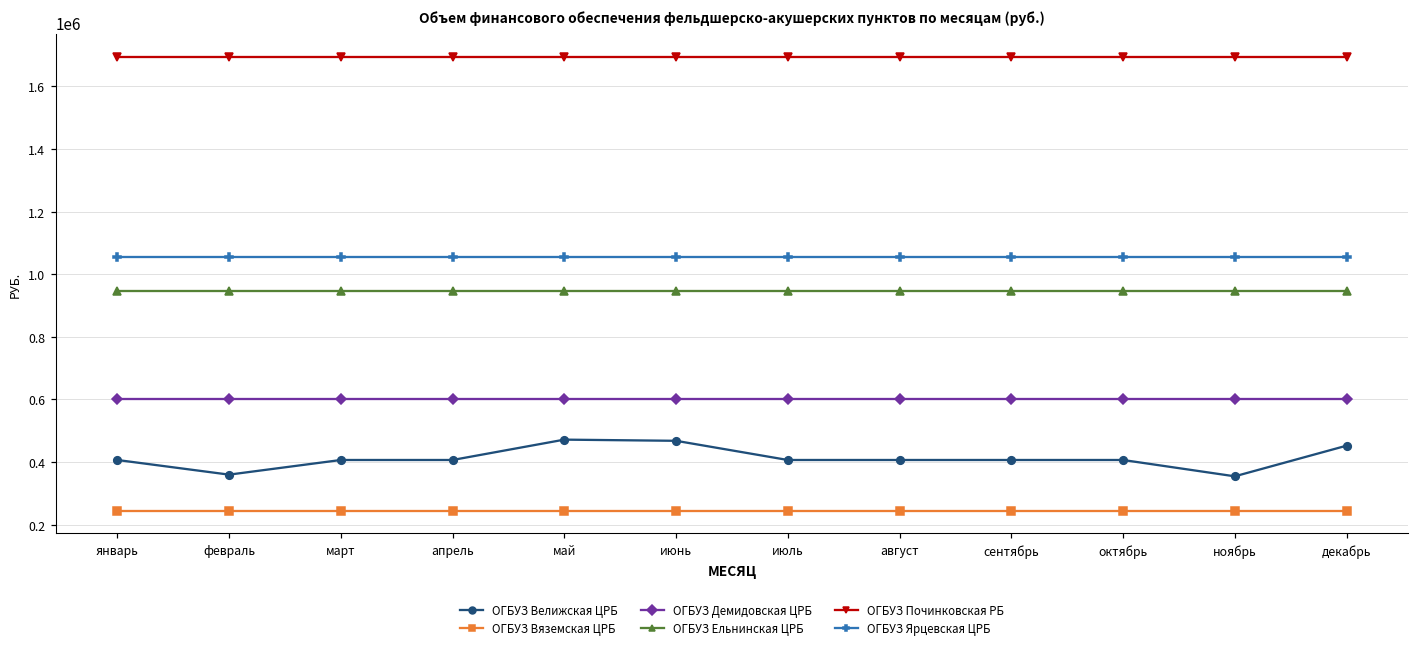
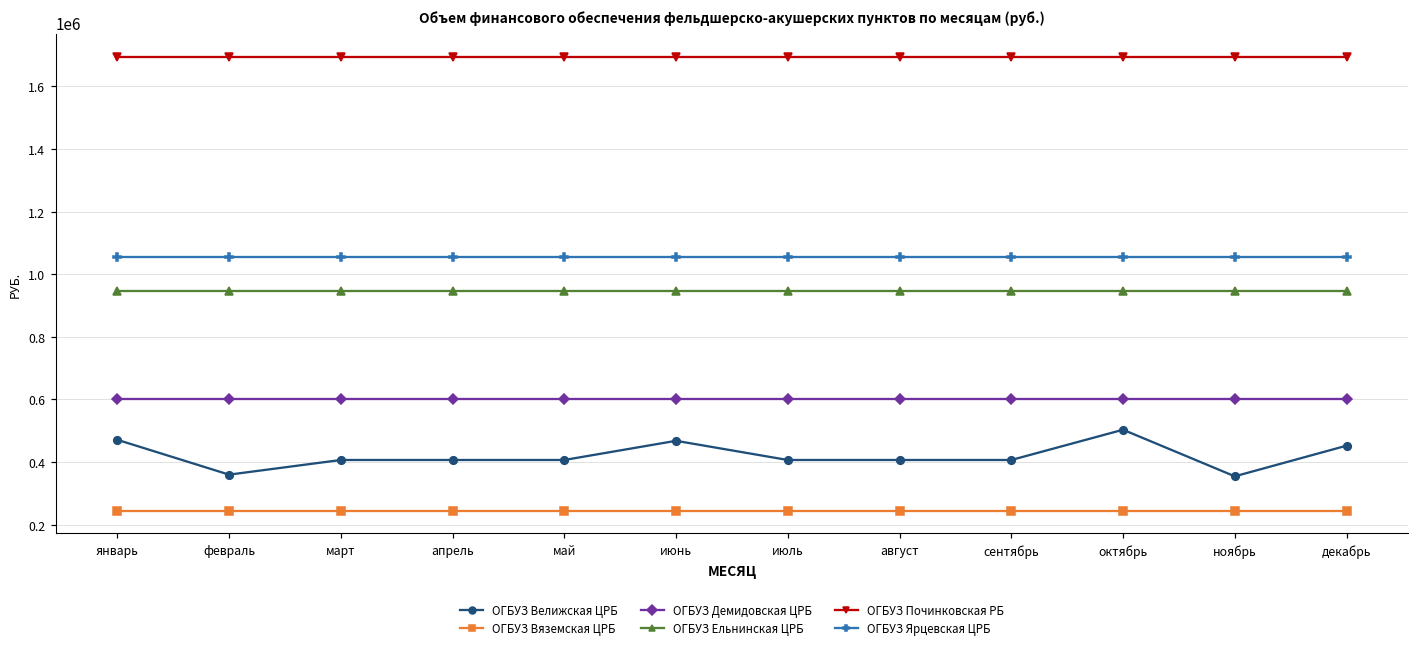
ОГБУЗ Велижская ЦРБ, январь: 410000 -> 470000
ОГБУЗ Велижская ЦРБ, май: 470000 -> 410000
ОГБУЗ Велижская ЦРБ, октябрь: 410000 -> 500000
